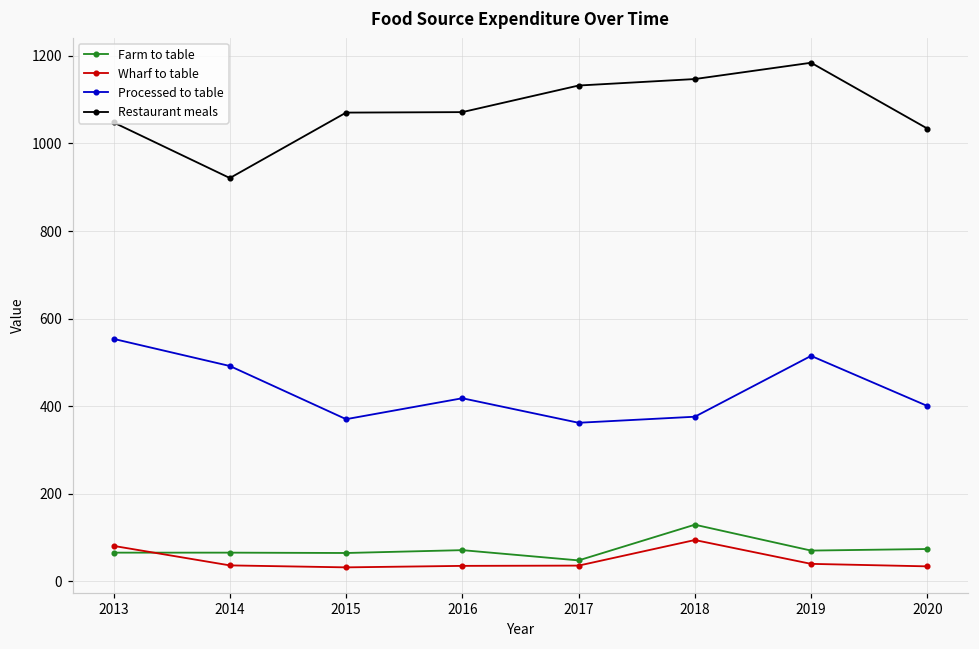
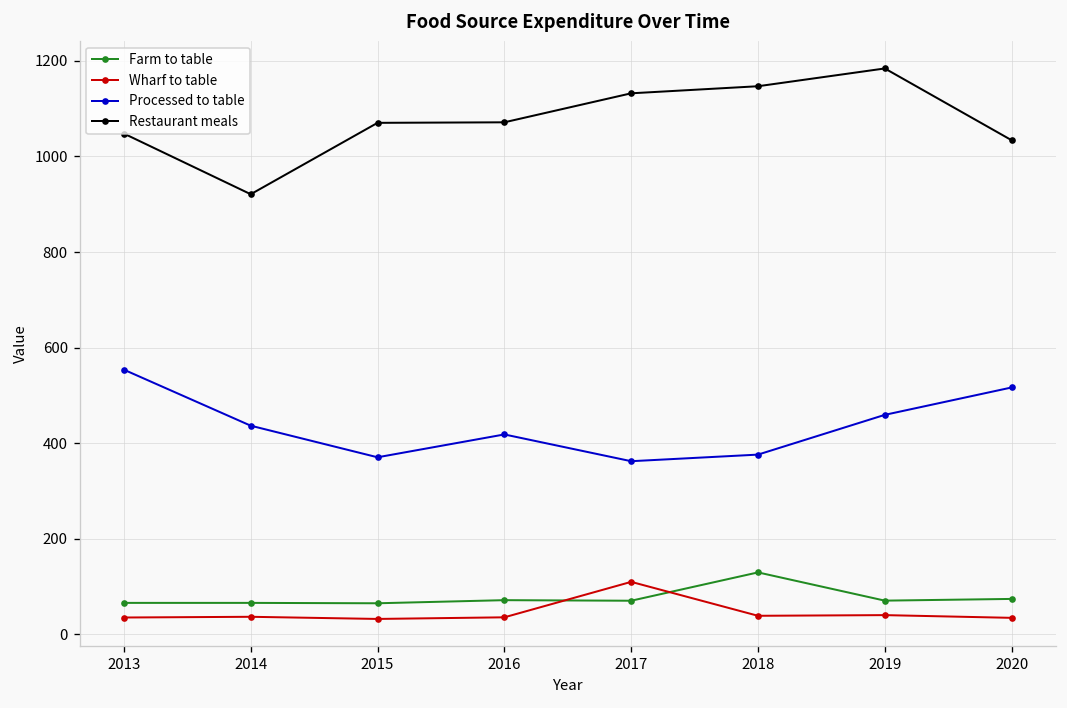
Wharf to table, 2013: 80 -> 40
Processed to table, 2014: 490 -> 440
Farm to table, 2017: 50 -> 70
Wharf to table, 2017: 40 -> 110
Wharf to table, 2018: 90 -> 40
Processed to table, 2019: 520 -> 460
Processed to table, 2020: 400 -> 520
